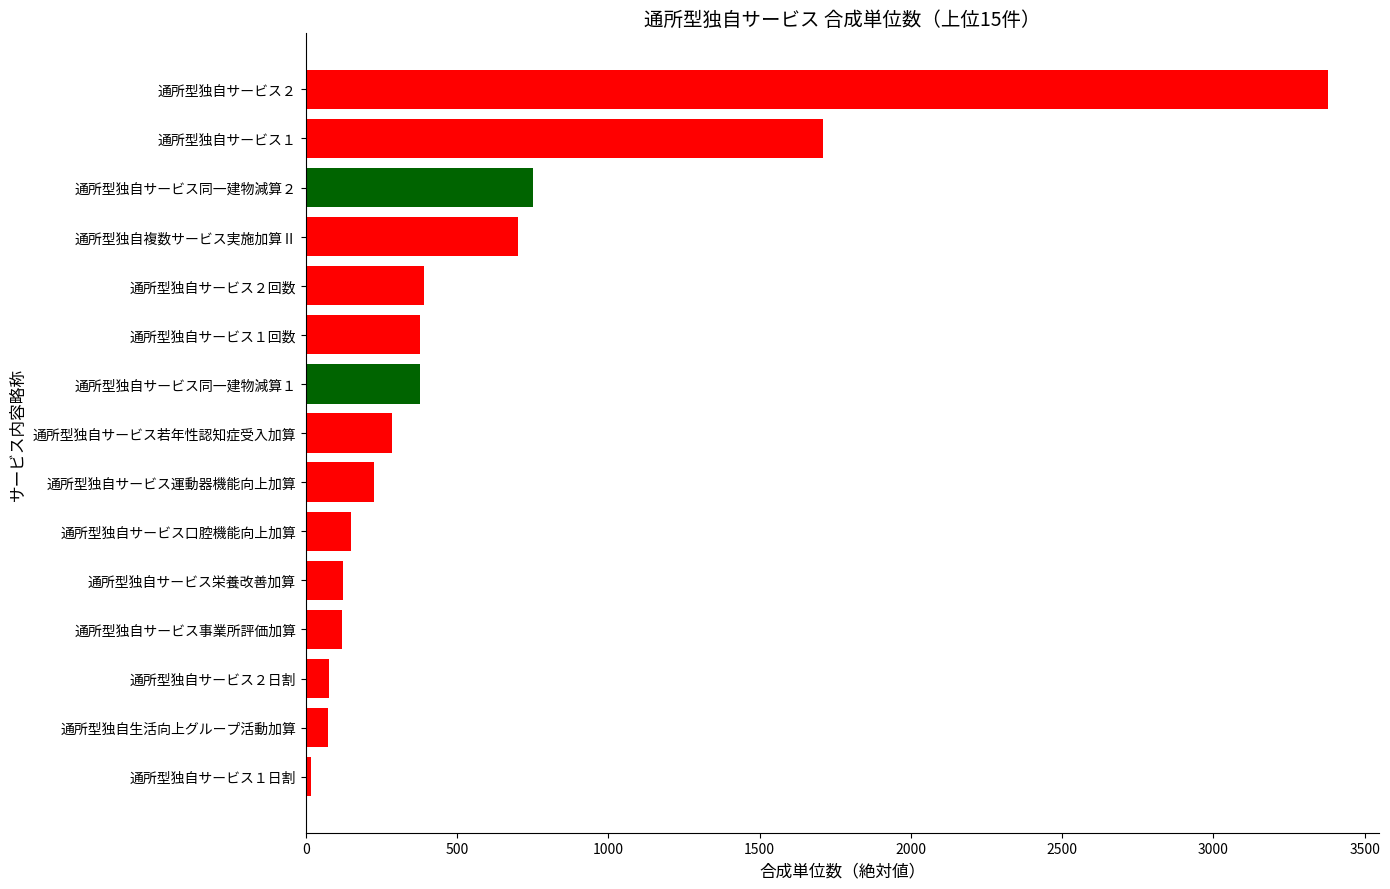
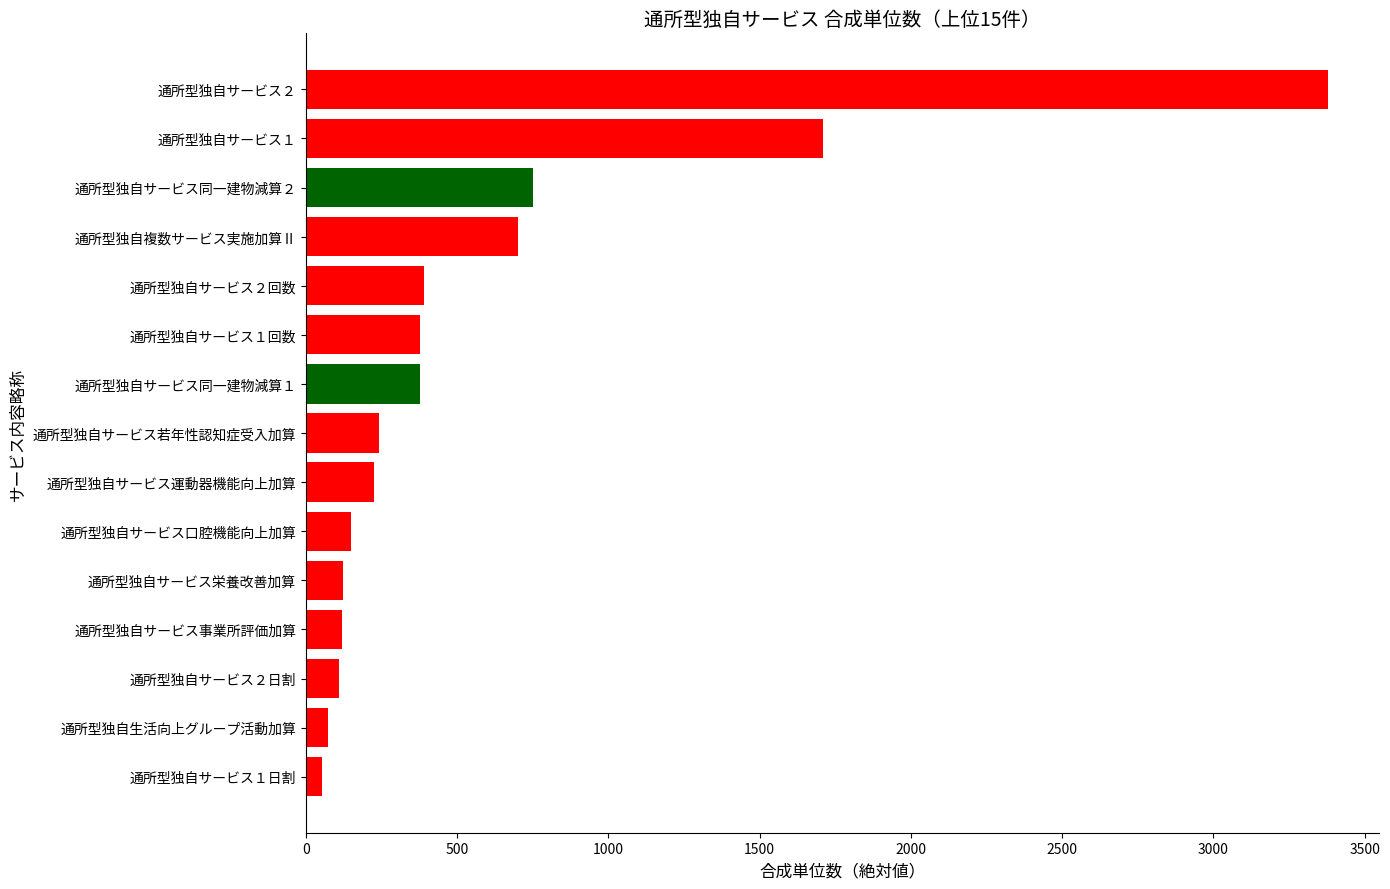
通所型独自サービス若年性認知症受入加算: 280 -> 240
通所型独自サービス２日割: 80 -> 110
通所型独自サービス１日割: 20 -> 50
